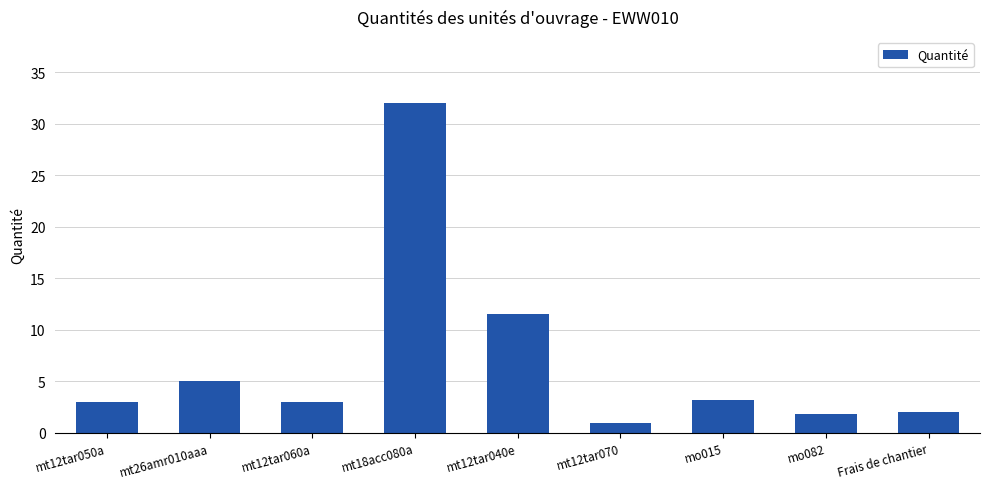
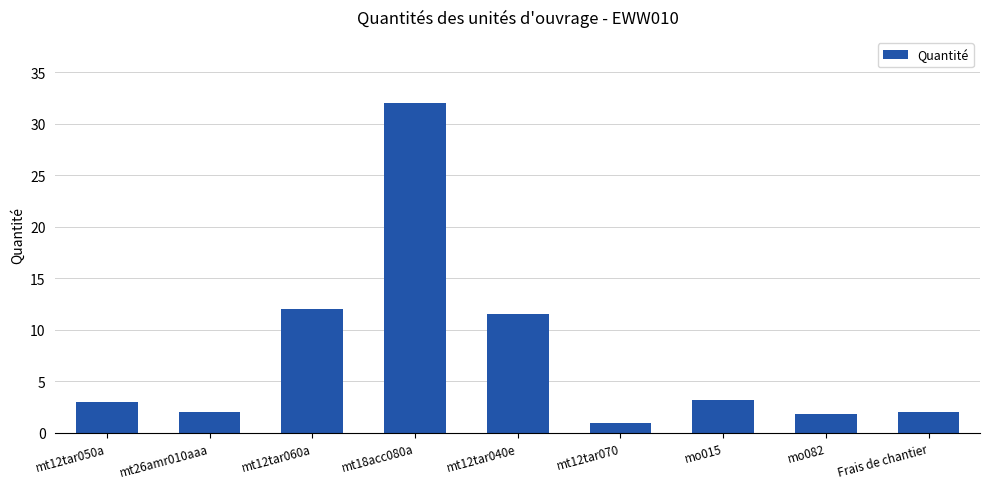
mt26amr010aaa: 5 -> 2
mt12tar060a: 3 -> 12
